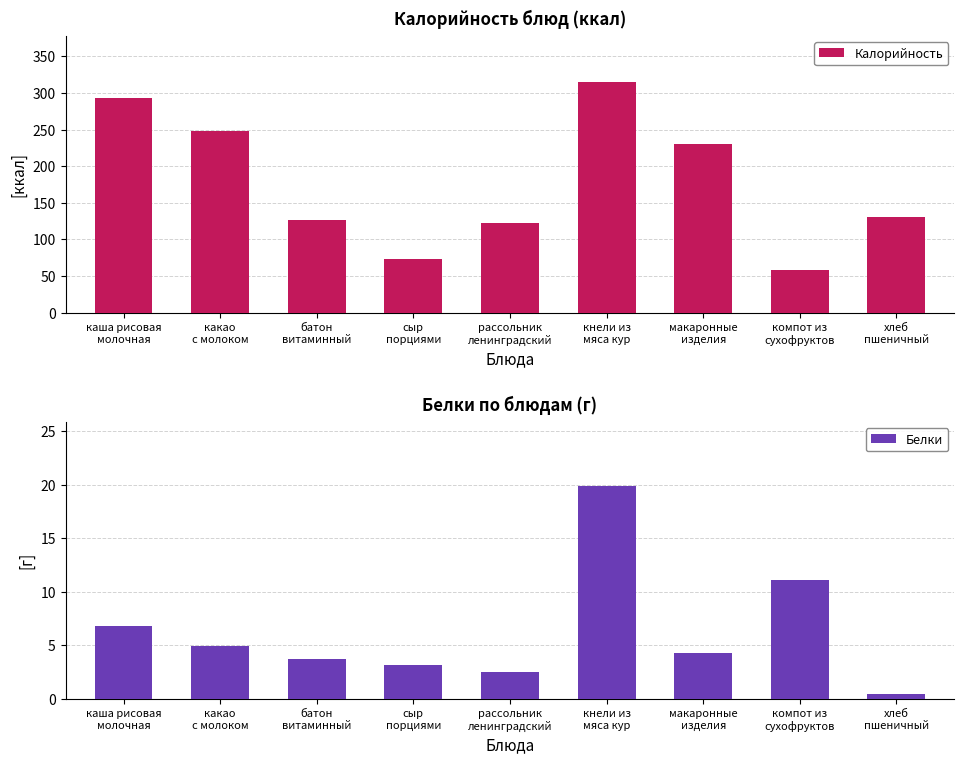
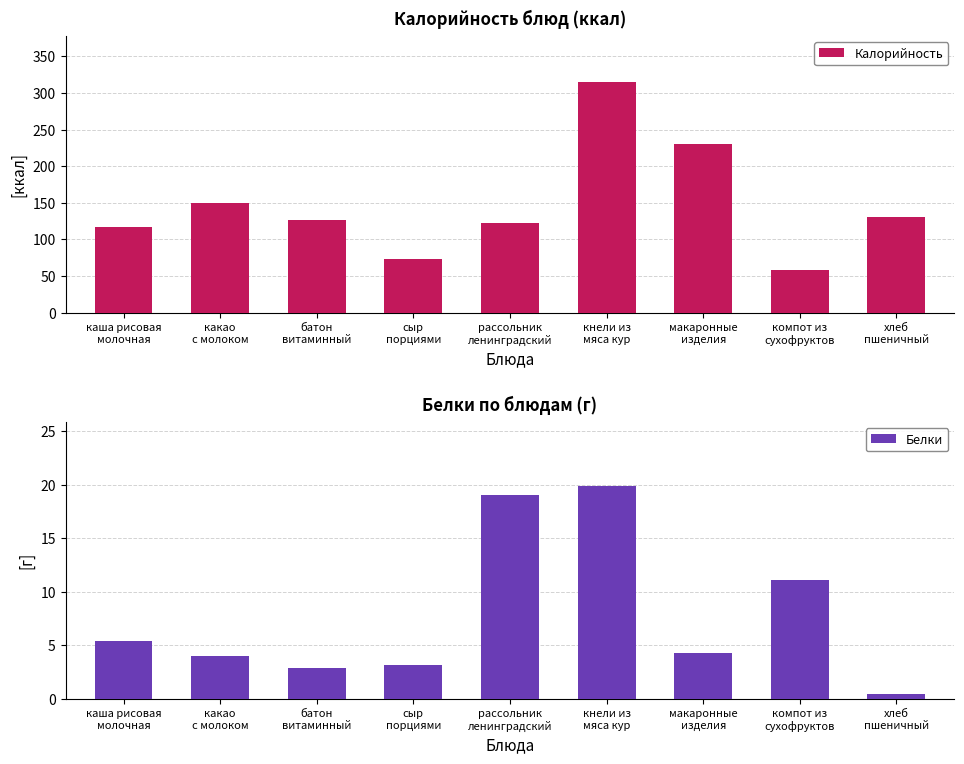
Калорийность блюд (ккал), каша рисовая молочная: 290 -> 120
Калорийность блюд (ккал), какао с молоком: 250 -> 150
Белки по блюдам (г), каша рисовая молочная: 6.8 -> 5.4
Белки по блюдам (г), какао с молоком: 4.9 -> 4.0
Белки по блюдам (г), батон витаминный: 3.7 -> 2.9
Белки по блюдам (г), рассольник ленинградский: 2.5 -> 19.0
